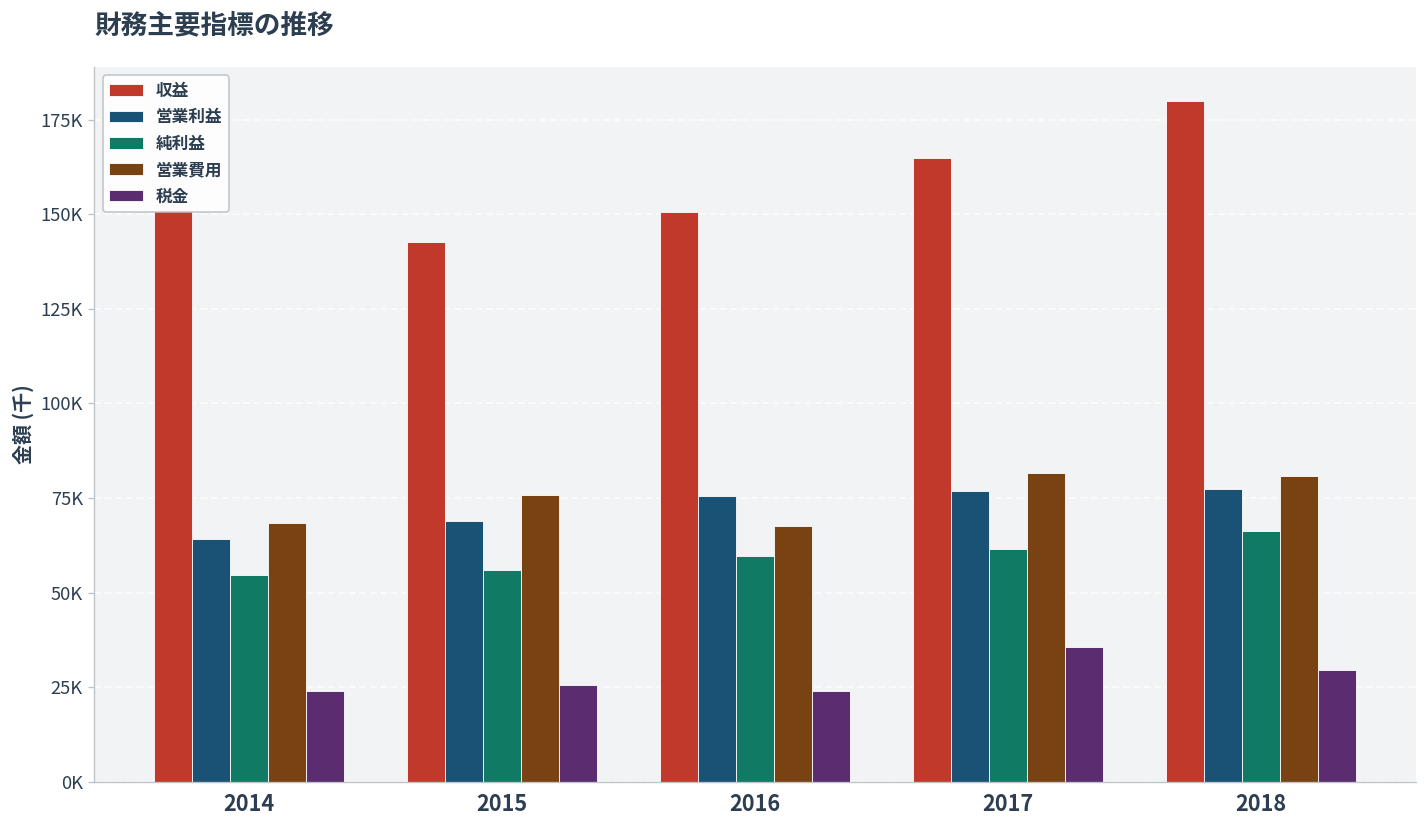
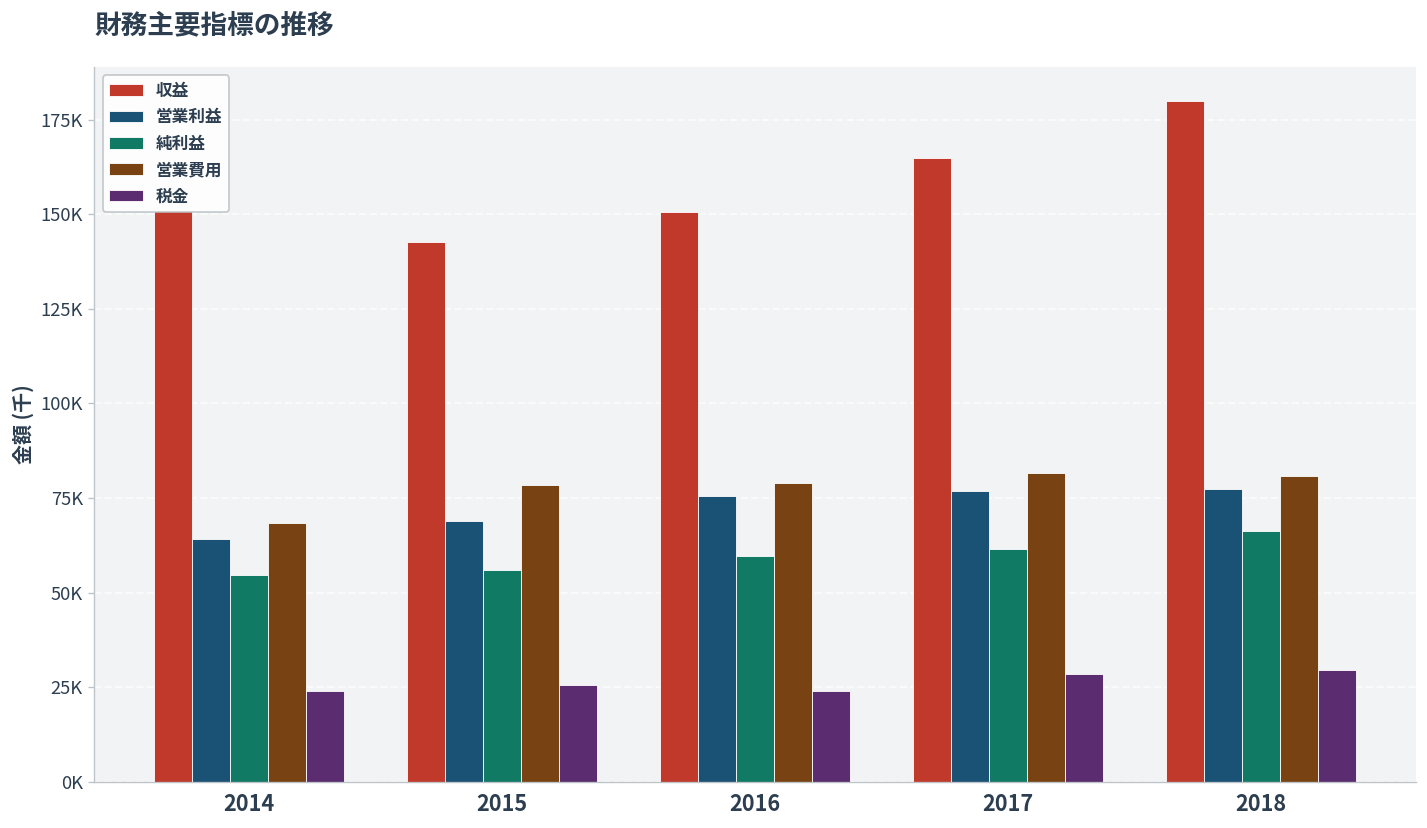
営業費用, 2015: 76000 -> 79000
営業費用, 2016: 68000 -> 79000
税金, 2017: 36000 -> 28000
